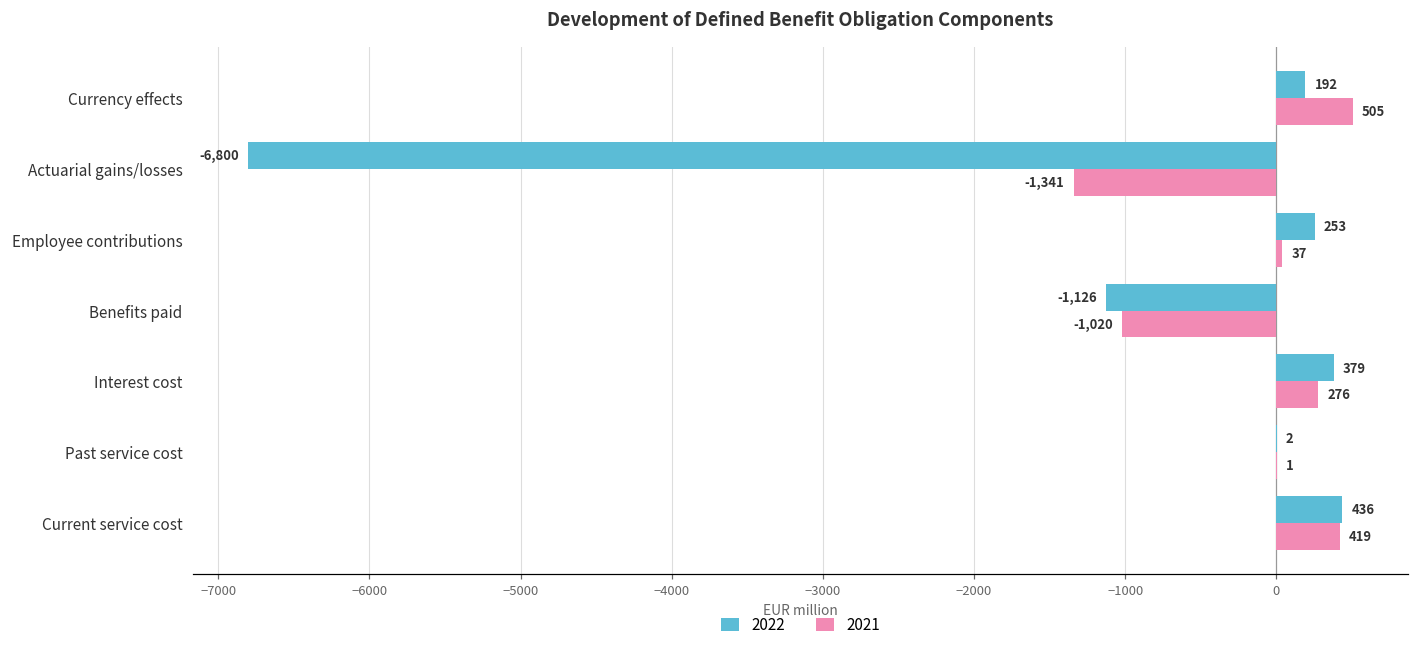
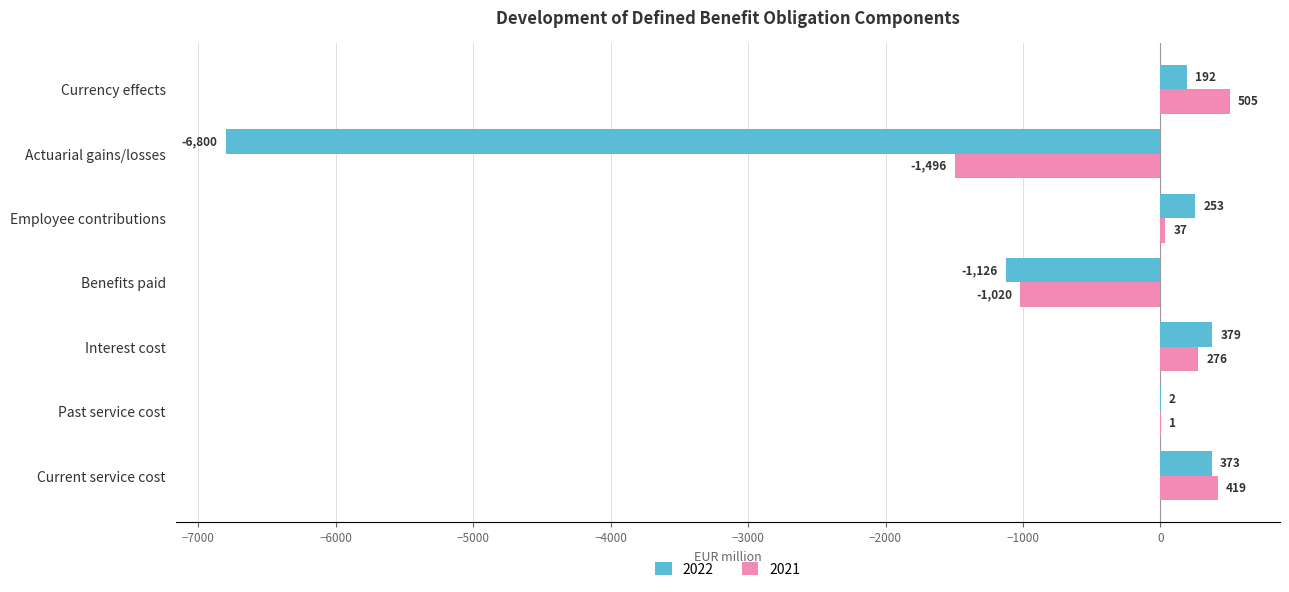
2021, Actuarial gains/losses: -1,341 -> -1,496
2022, Current service cost: 436 -> 373
